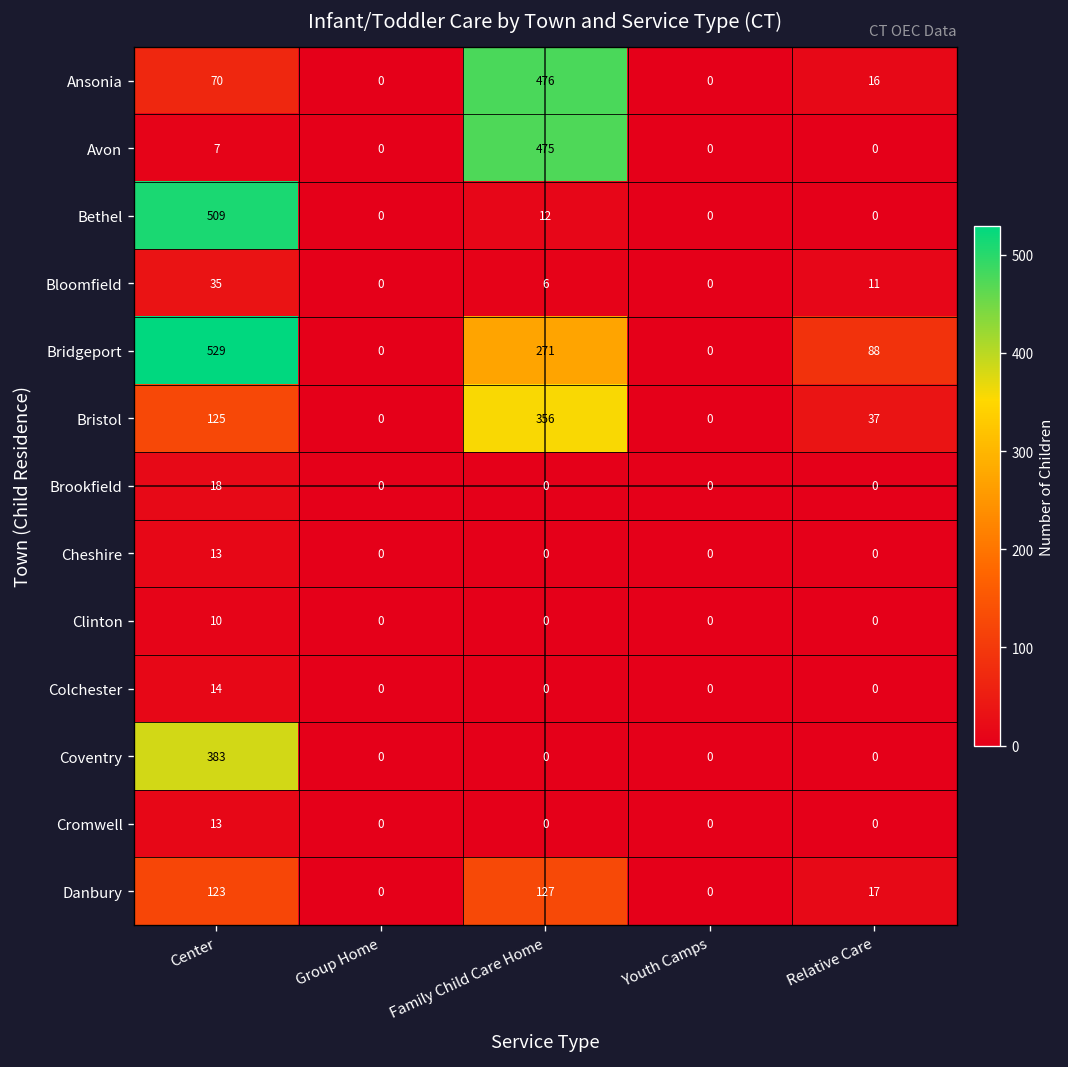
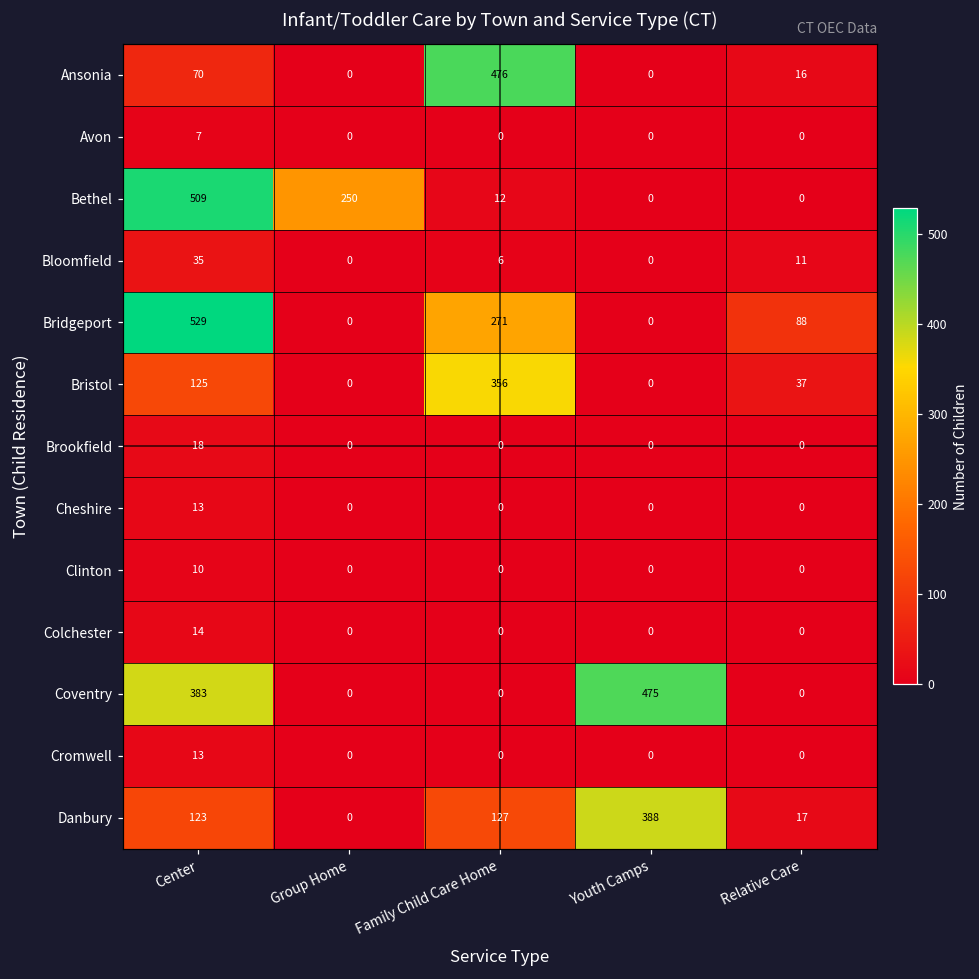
Avon, Family Child Care Home: 475 -> 0
Bethel, Group Home: 0 -> 250
Coventry, Youth Camps: 0 -> 475
Danbury, Youth Camps: 0 -> 388
